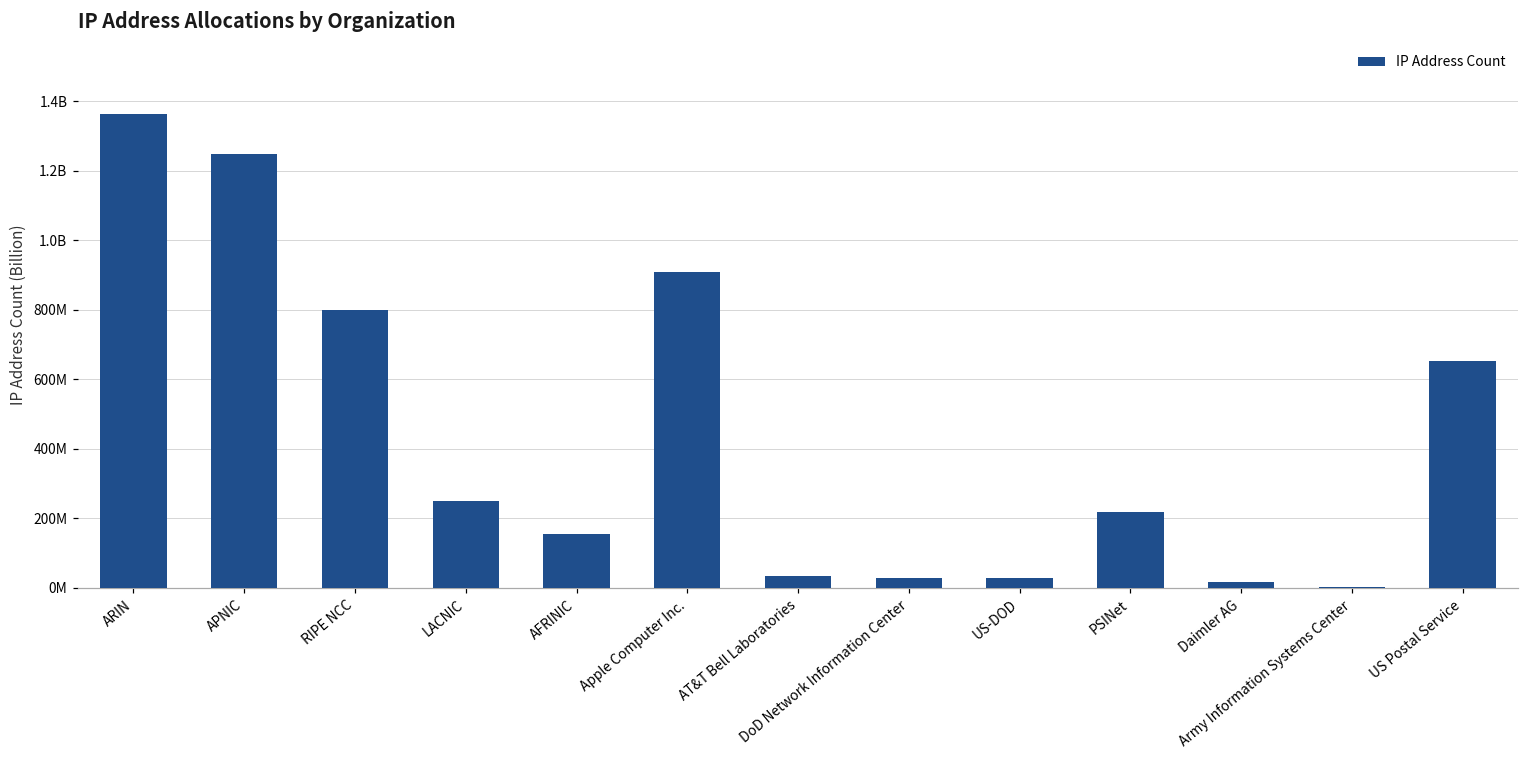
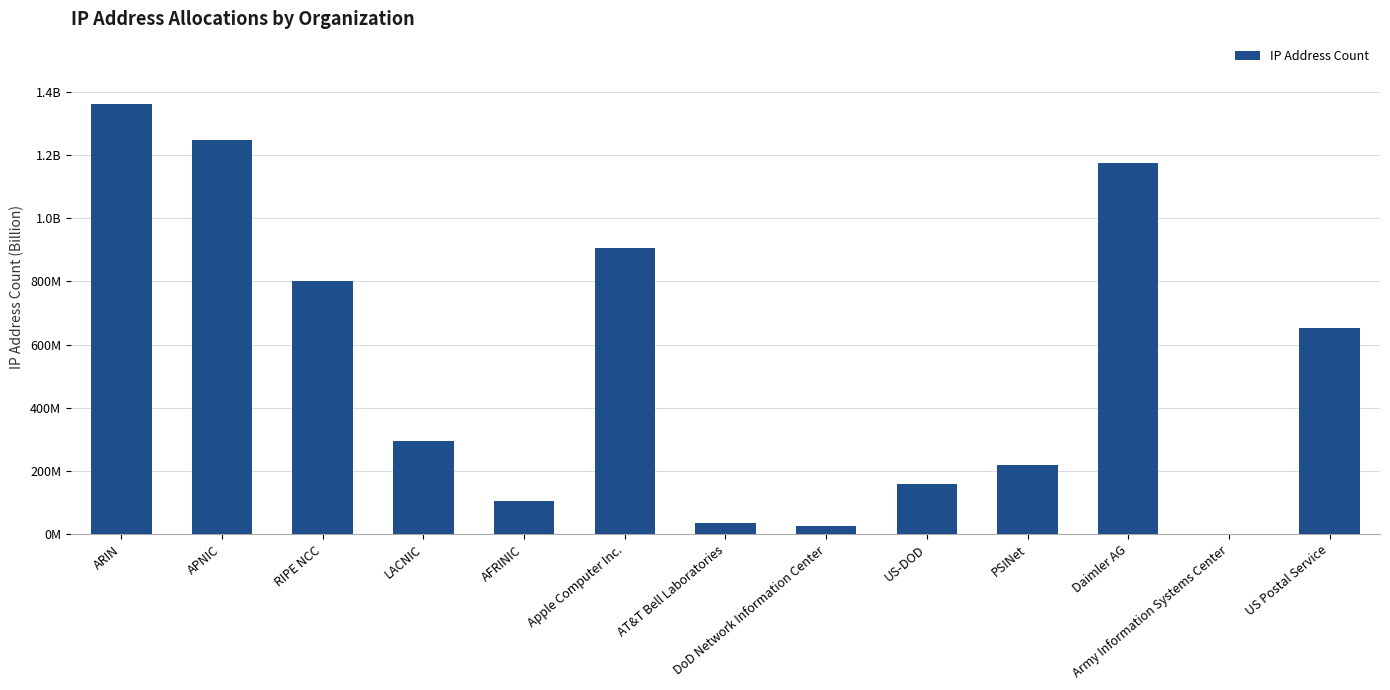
LACNIC: 250000000 -> 300000000
AFRINIC: 150000000 -> 100000000
US-DOD: 30000000 -> 160000000
Daimler AG: 20000000 -> 1180000000
